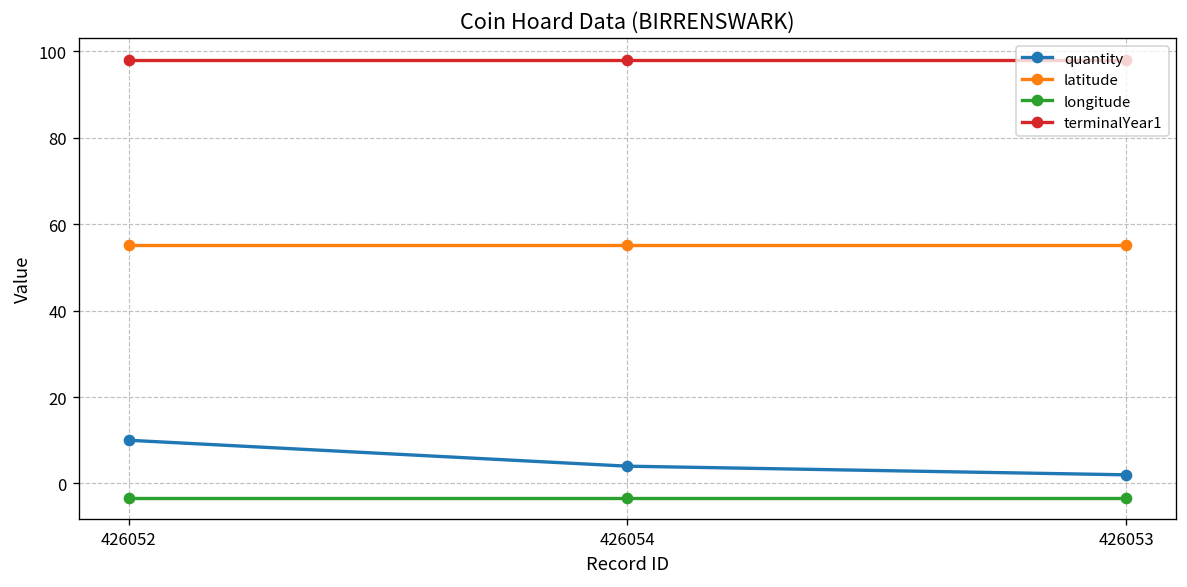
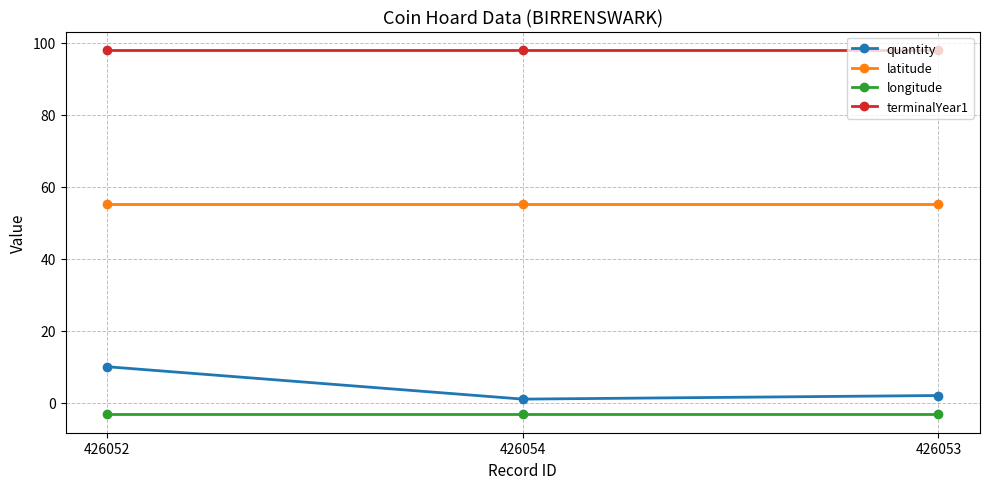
quantity, 426054: 4 -> 1
